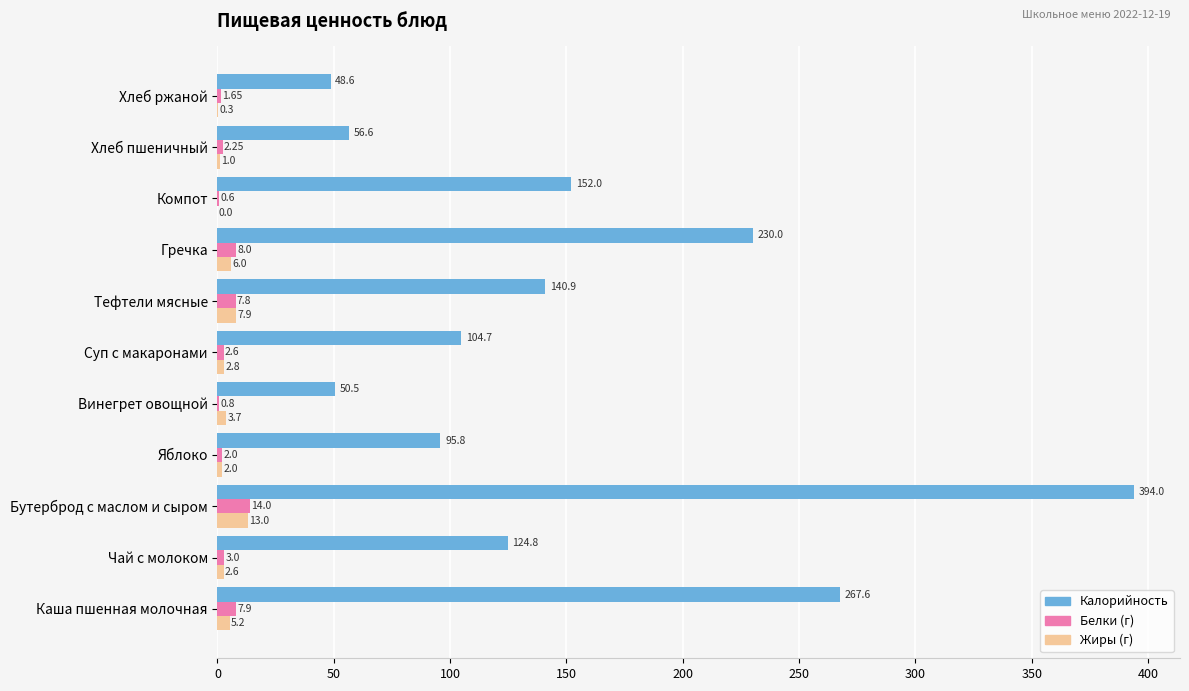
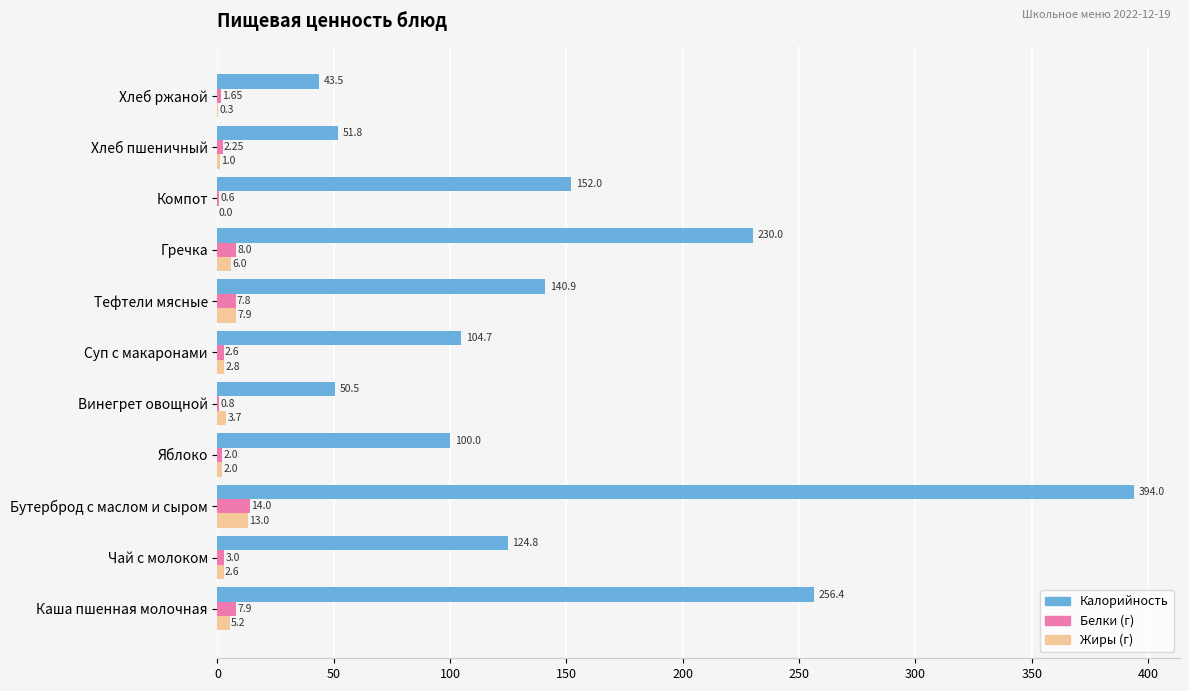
Калорийность, Хлеб ржаной: 48.6 -> 43.5
Калорийность, Хлеб пшеничный: 56.6 -> 51.8
Калорийность, Яблоко: 95.8 -> 100.0
Калорийность, Каша пшенная молочная: 267.6 -> 256.4
